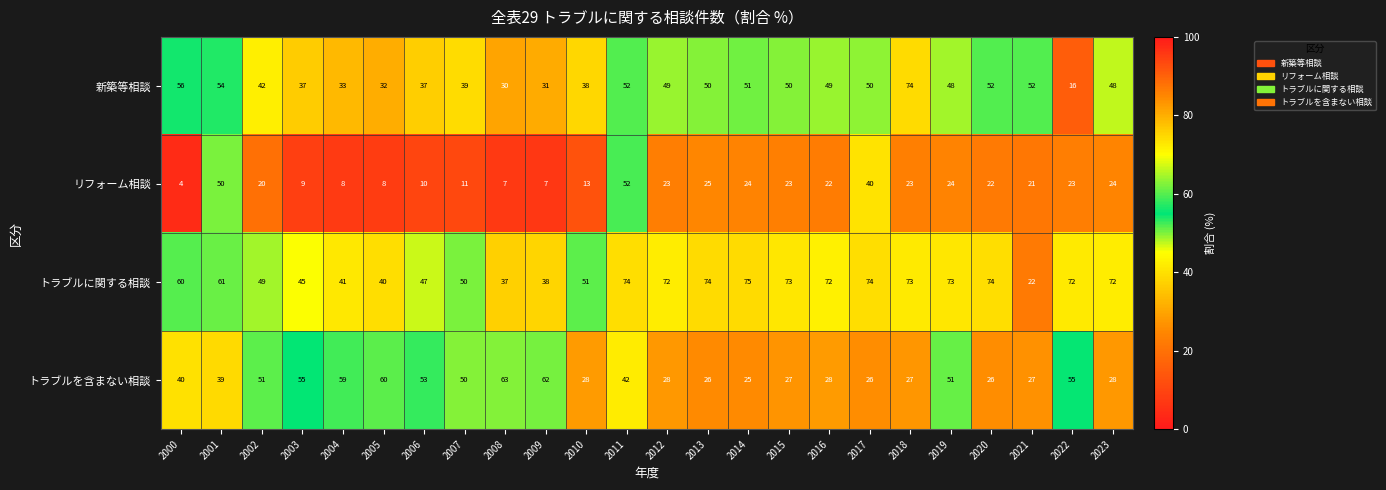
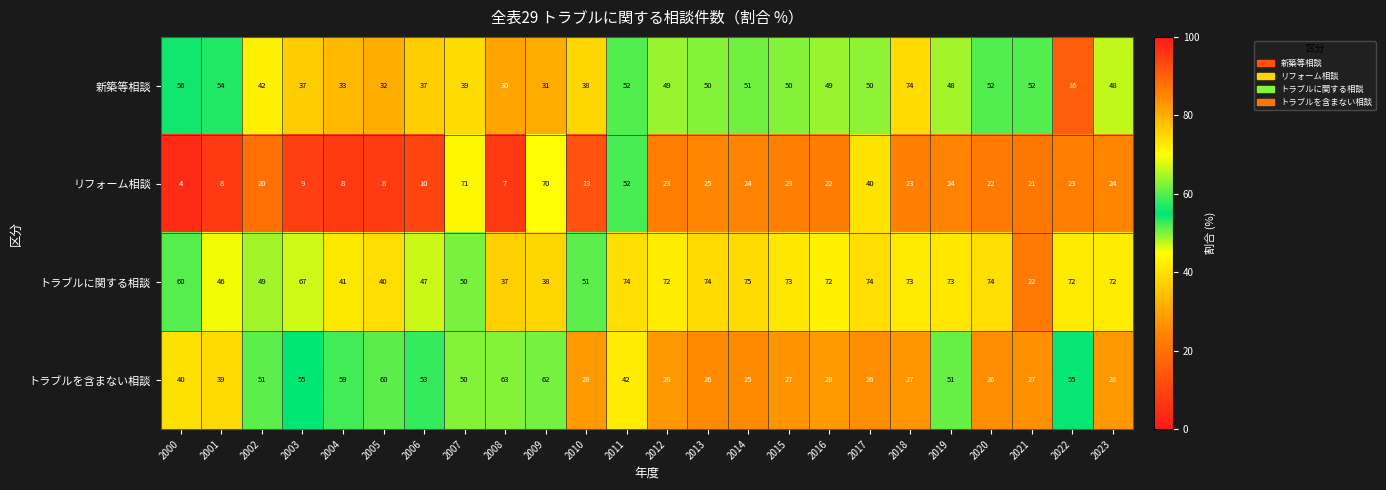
リフォーム相談, 2001: 50 -> 8
リフォーム相談, 2007: 11 -> 71
リフォーム相談, 2009: 7 -> 70
トラブルに関する相談, 2001: 61 -> 46
トラブルに関する相談, 2003: 45 -> 67
